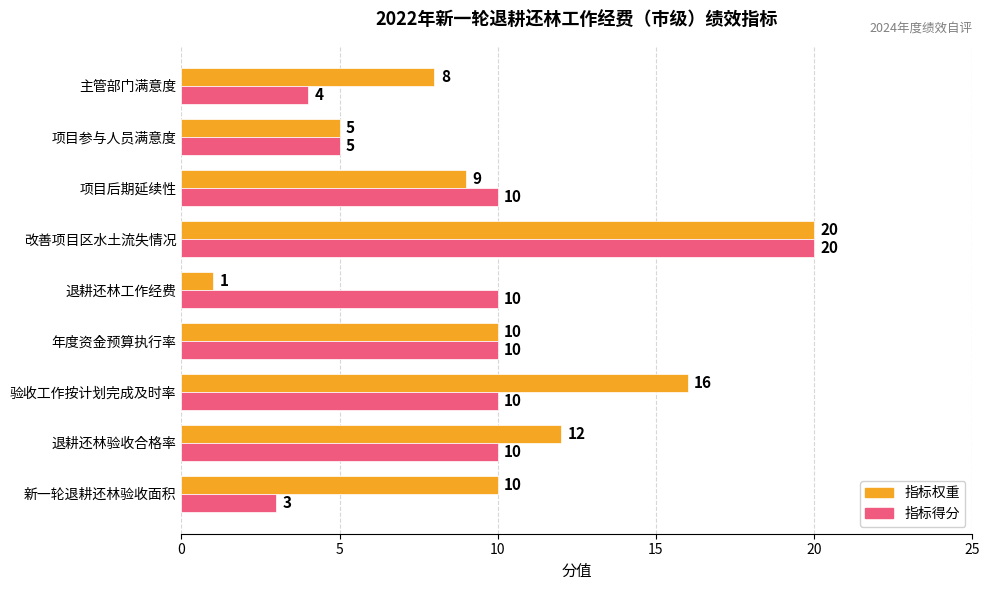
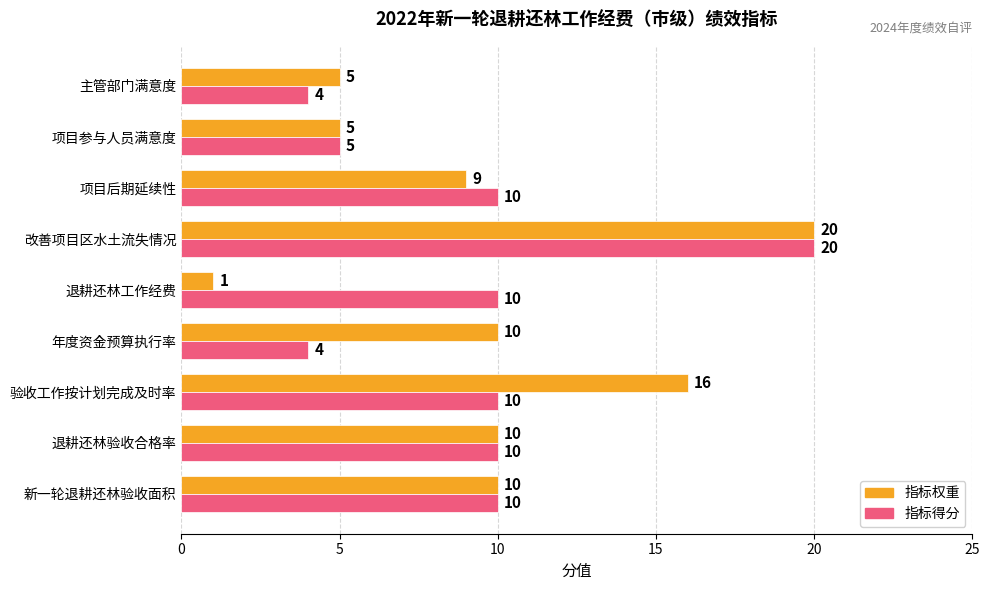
指标权重, 主管部门满意度: 8 -> 5
指标得分, 年度资金预算执行率: 10 -> 4
指标权重, 退耕还林验收合格率: 12 -> 10
指标得分, 新一轮退耕还林验收面积: 3 -> 10
